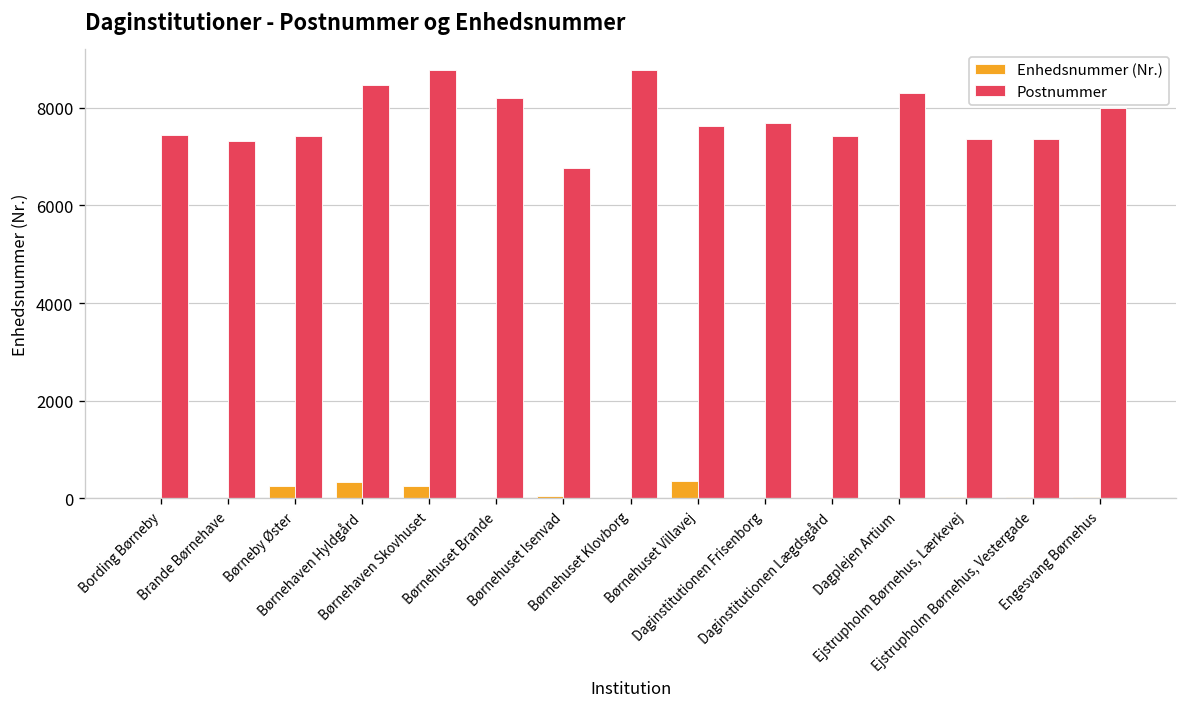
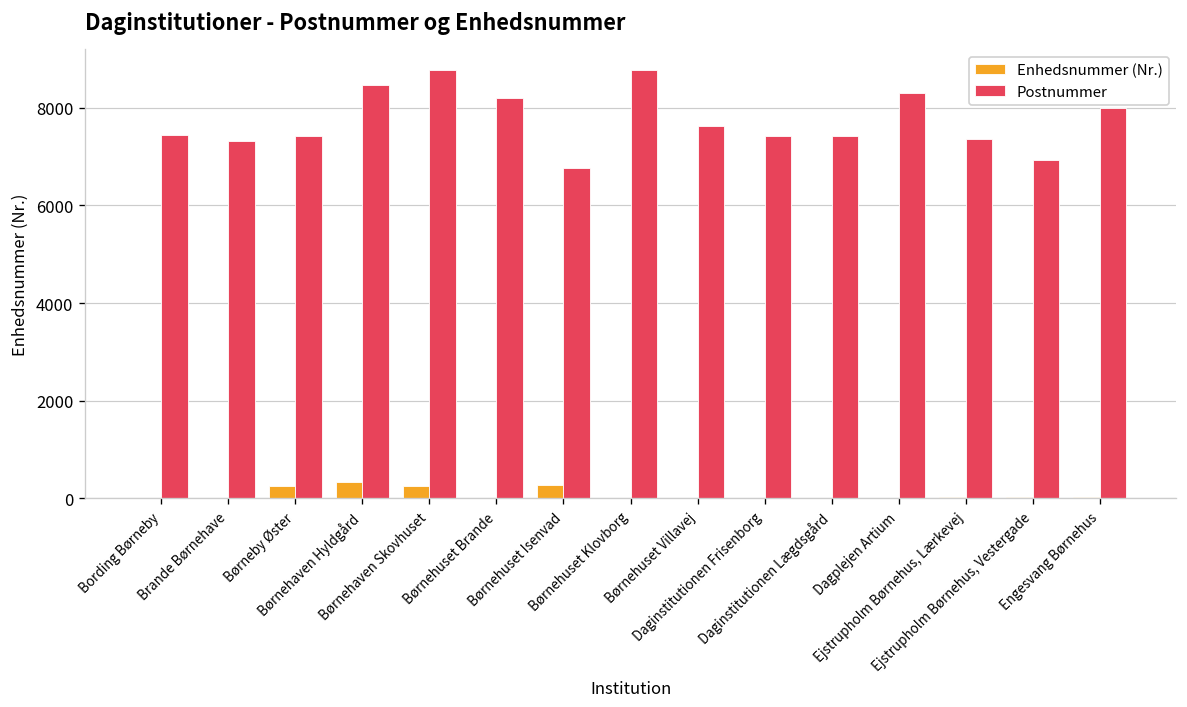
Enhedsnummer (Nr.), Børnehuset Isenvad: 0 -> 300
Enhedsnummer (Nr.), Børnehuset Villavej: 400 -> 0
Postnummer, Daginstitutionen Frisenborg: 7700 -> 7400
Postnummer, Ejstrupholm Børnehus, Vestergade: 7400 -> 6900
